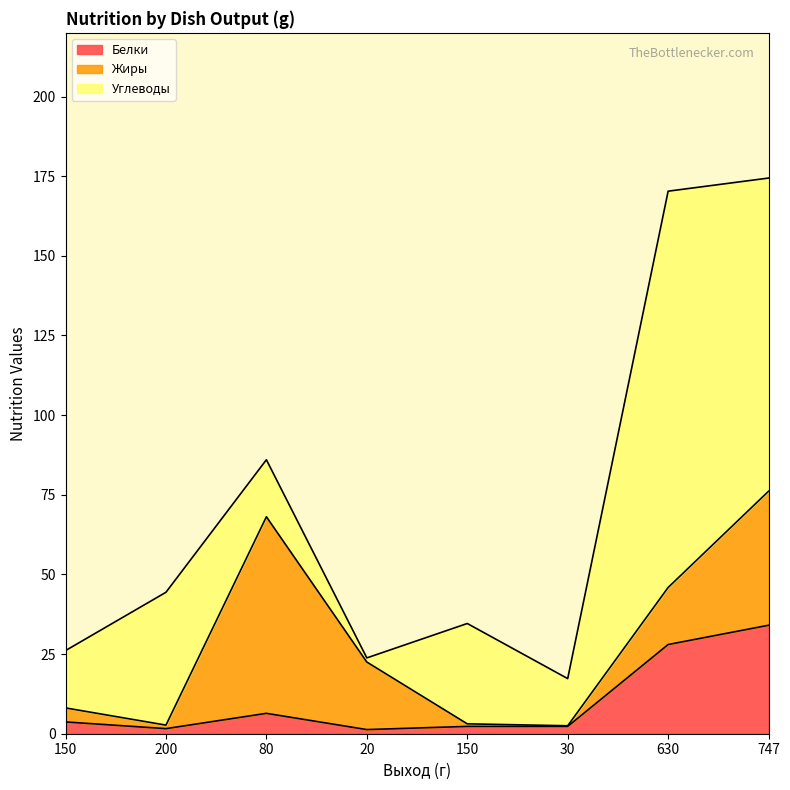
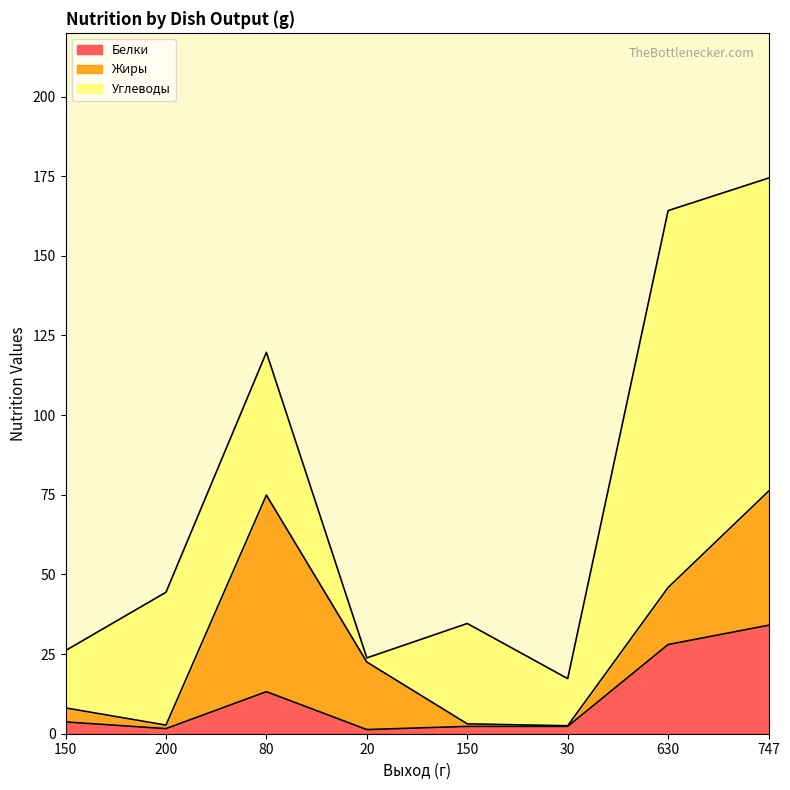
Белки, 80: 6 -> 13
Углеводы, 80: 18 -> 45
Углеводы, 630: 124 -> 118
